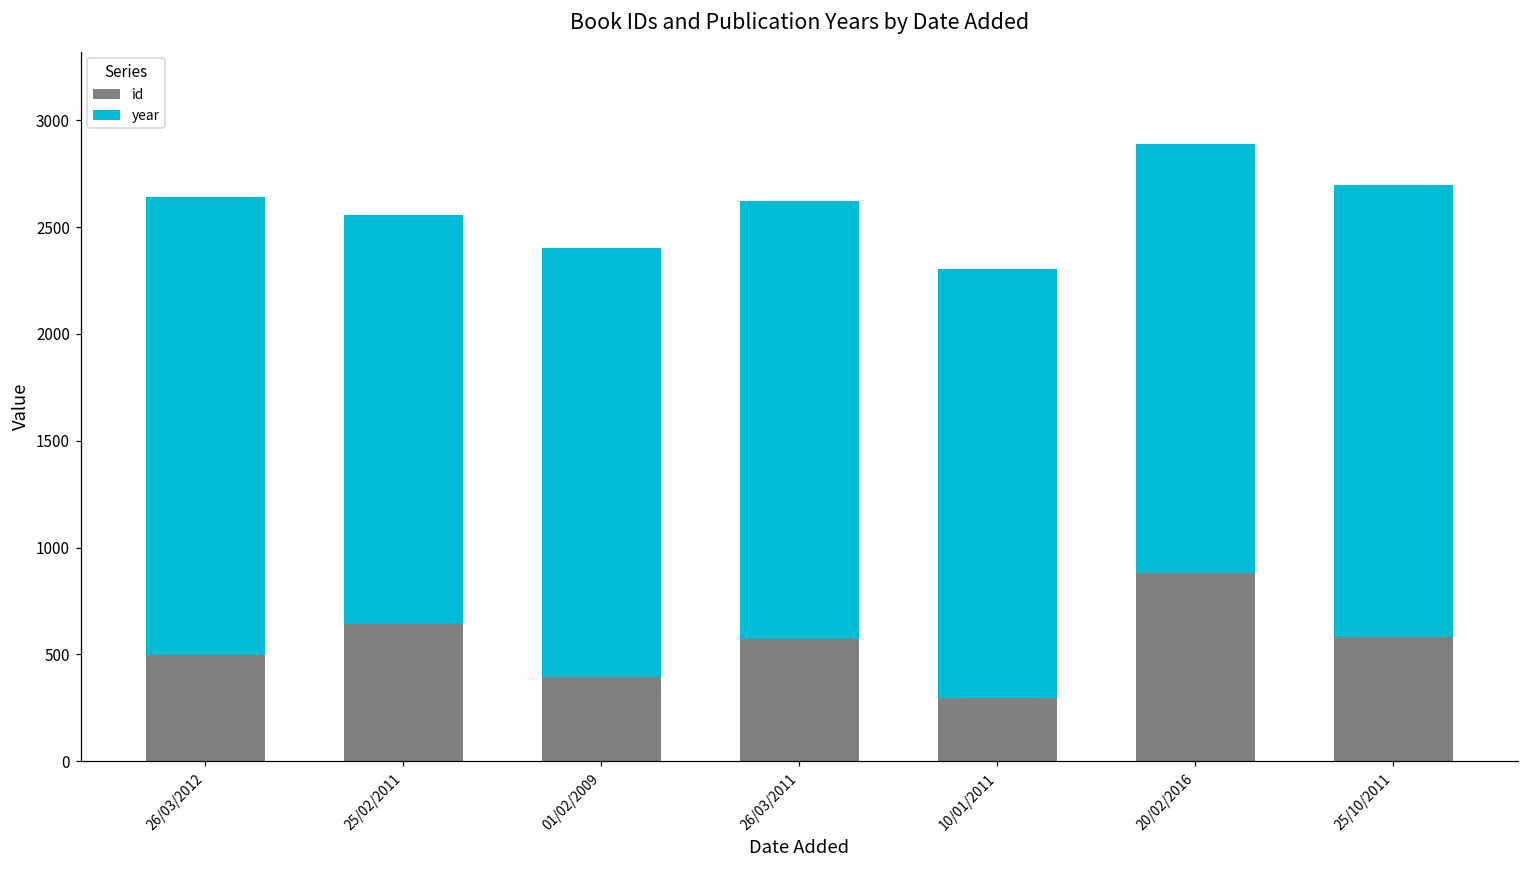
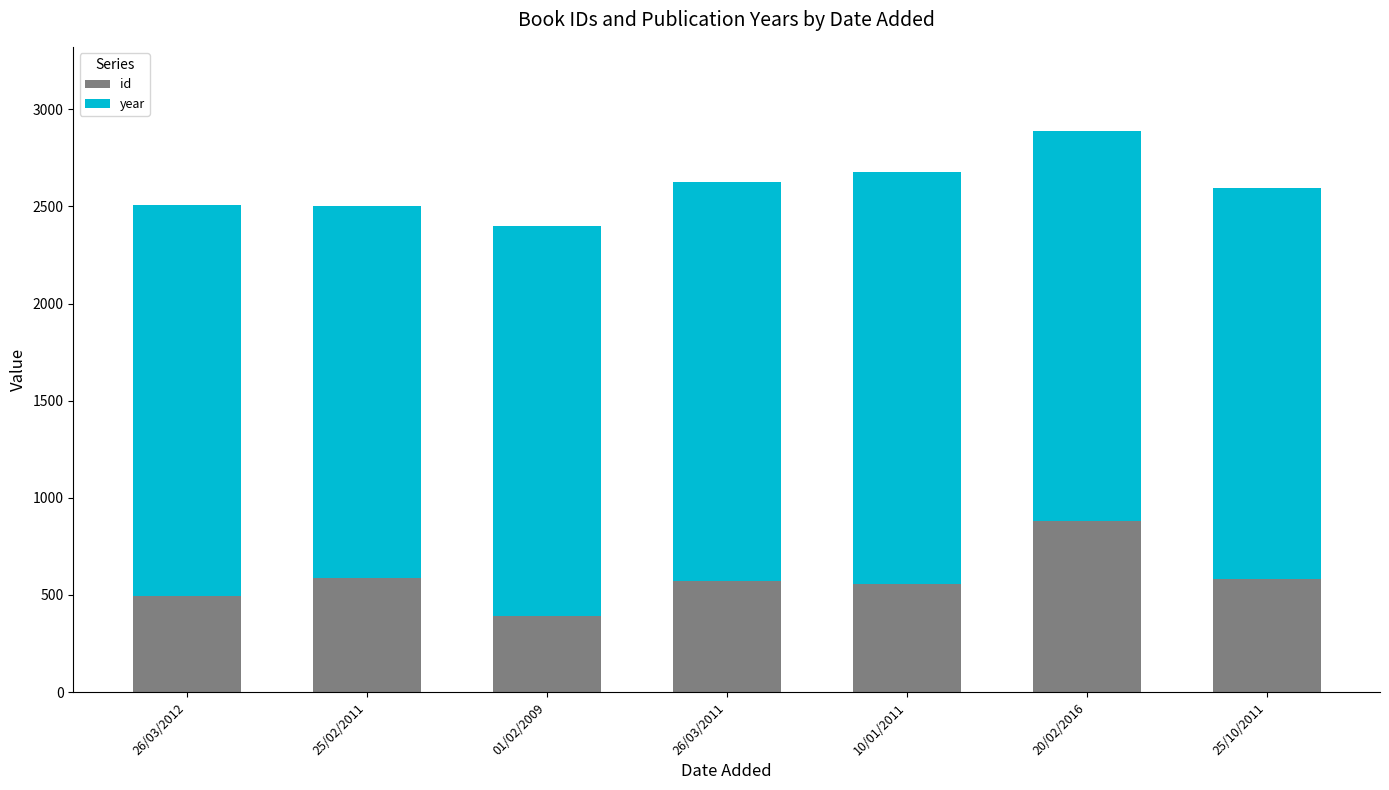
year, 26/03/2012: 2140 -> 2010
id, 25/02/2011: 640 -> 590
id, 10/01/2011: 300 -> 560
year, 10/01/2011: 2010 -> 2120
year, 25/10/2011: 2110 -> 2010
